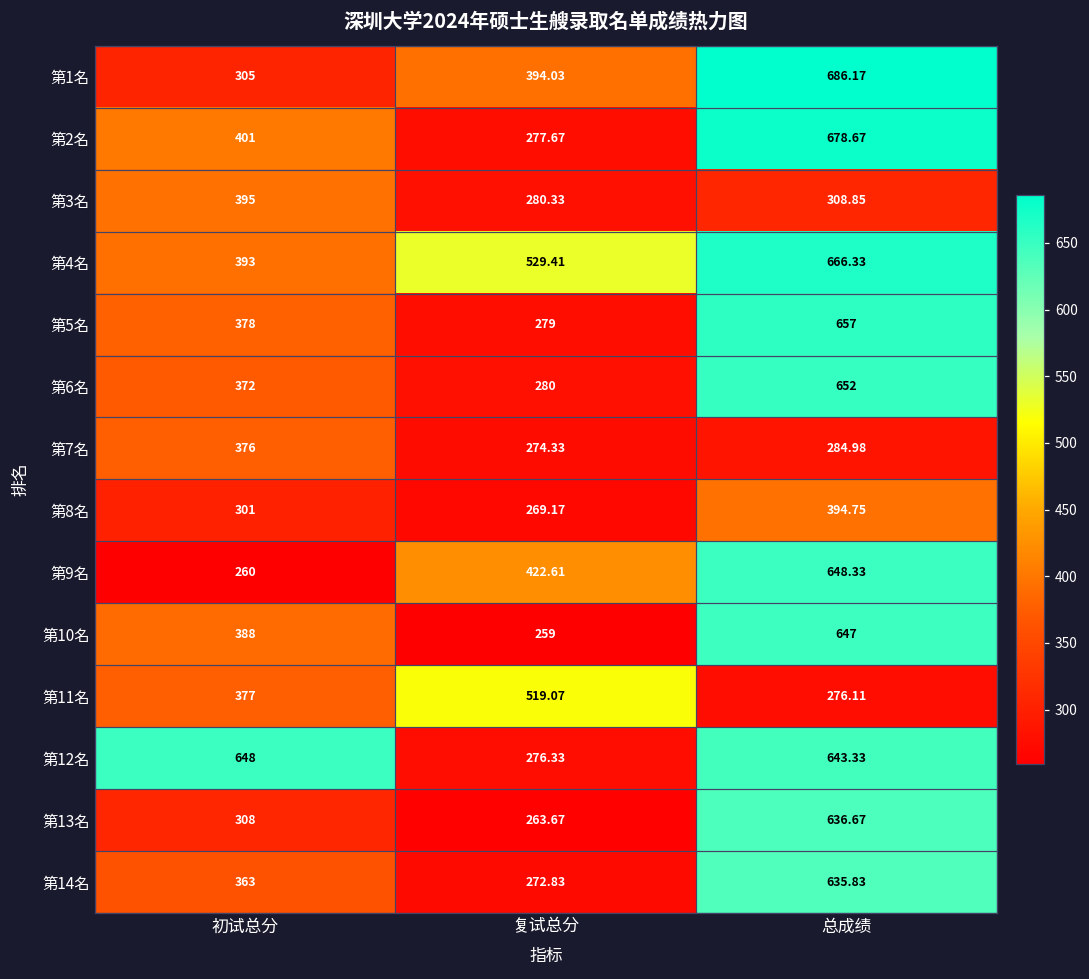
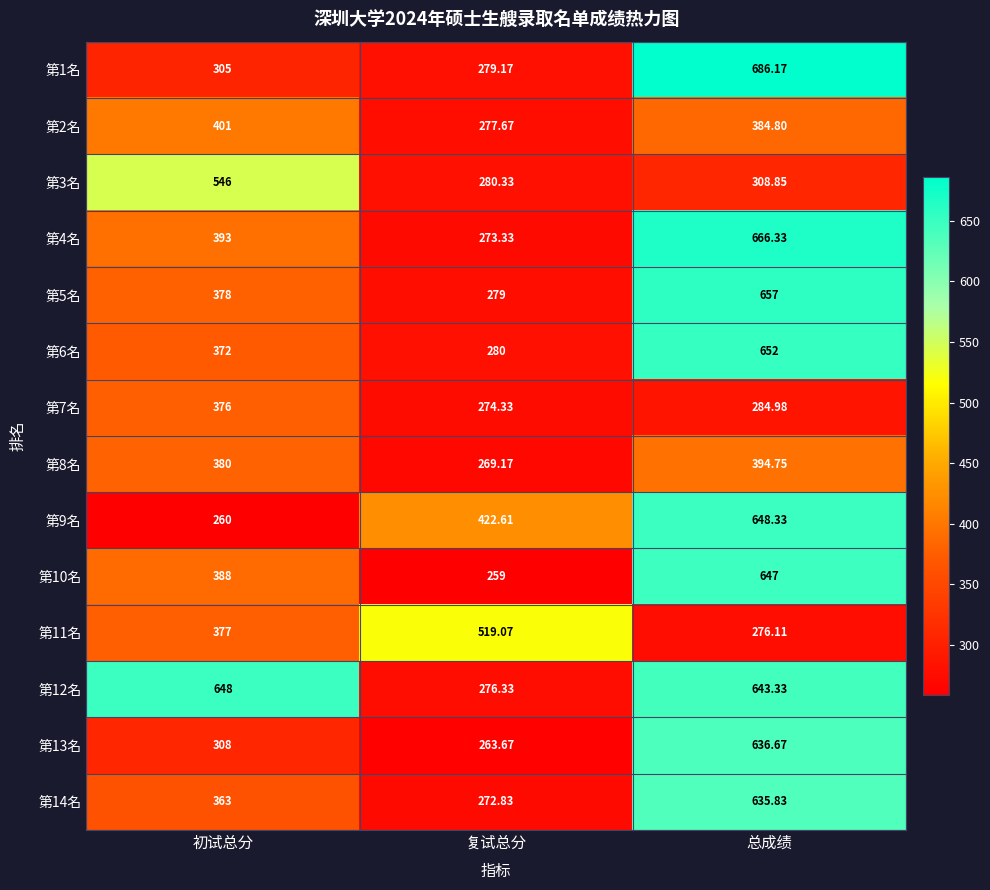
第1名, 复试总分: 394.03 -> 279.17
第2名, 总成绩: 678.67 -> 384.80
第3名, 初试总分: 395 -> 546
第4名, 复试总分: 529.41 -> 273.33
第8名, 初试总分: 301 -> 380
